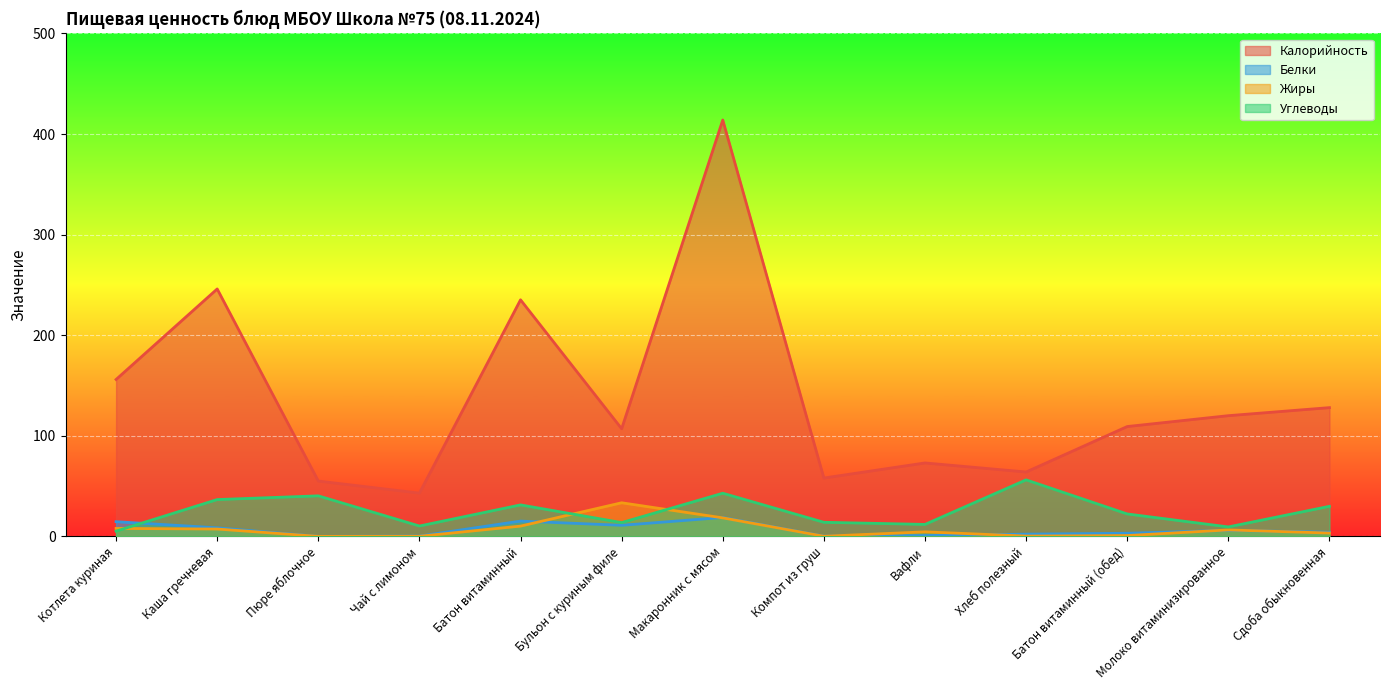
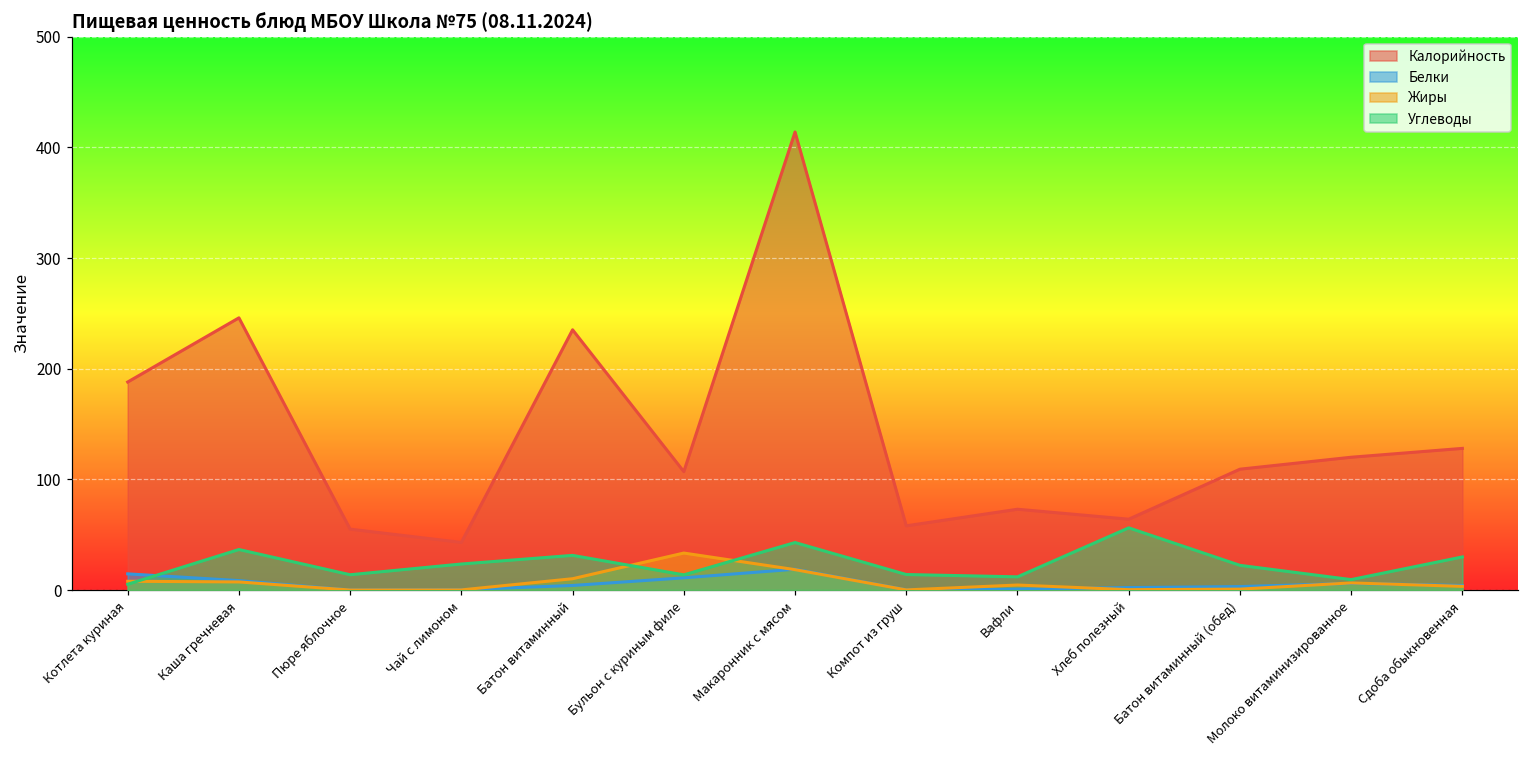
Калорийность, Котлета куриная: 156 -> 188
Углеводы, Пюре яблочное: 40 -> 14
Углеводы, Чай с лимоном: 10 -> 24
Белки, Батон витаминный: 15 -> 4
